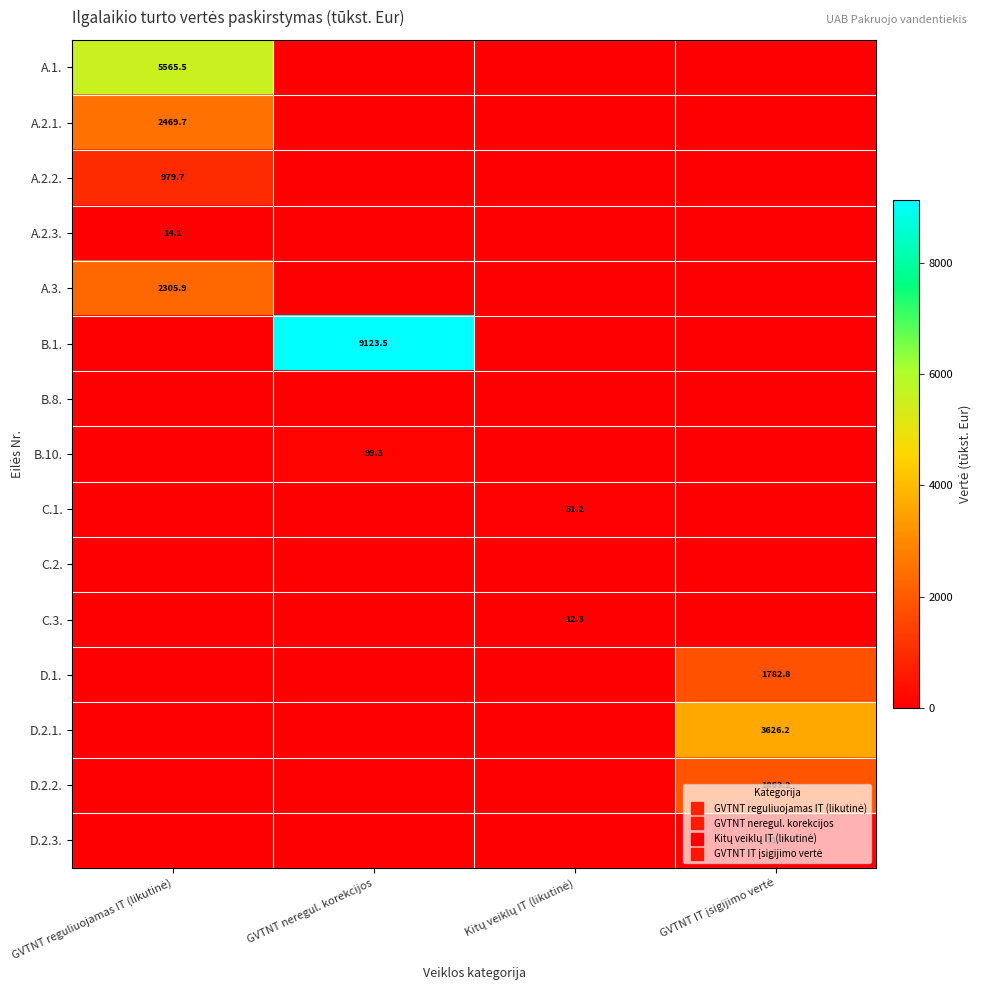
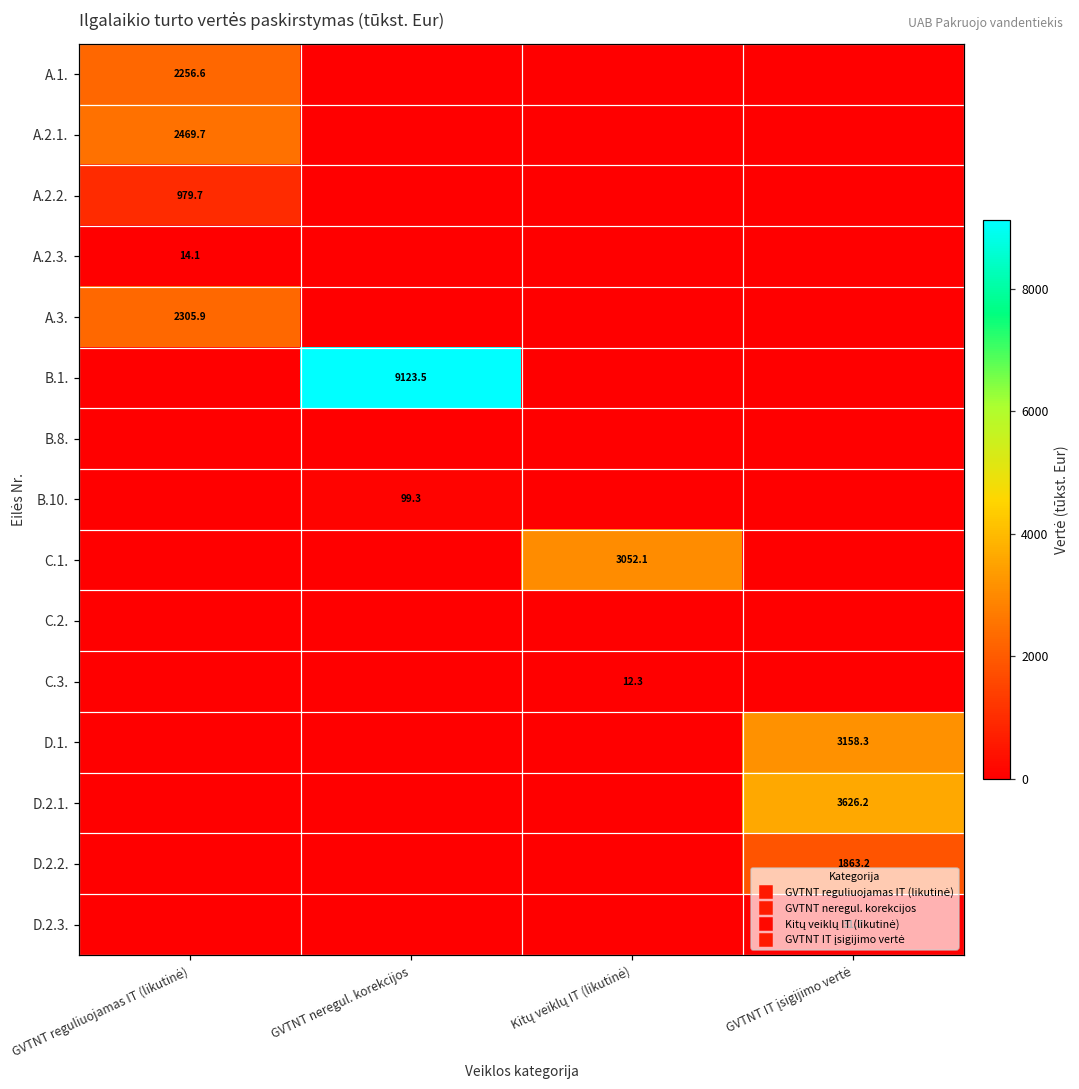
A.1., GVTNT reguliuojamas IT (likutinė): 5565.5 -> 2256.6
C.1., Kitų veiklų IT (likutinė): 51.2 -> 3052.1
D.1., GVTNT IT įsigijimo vertė: 1782.8 -> 3158.3
